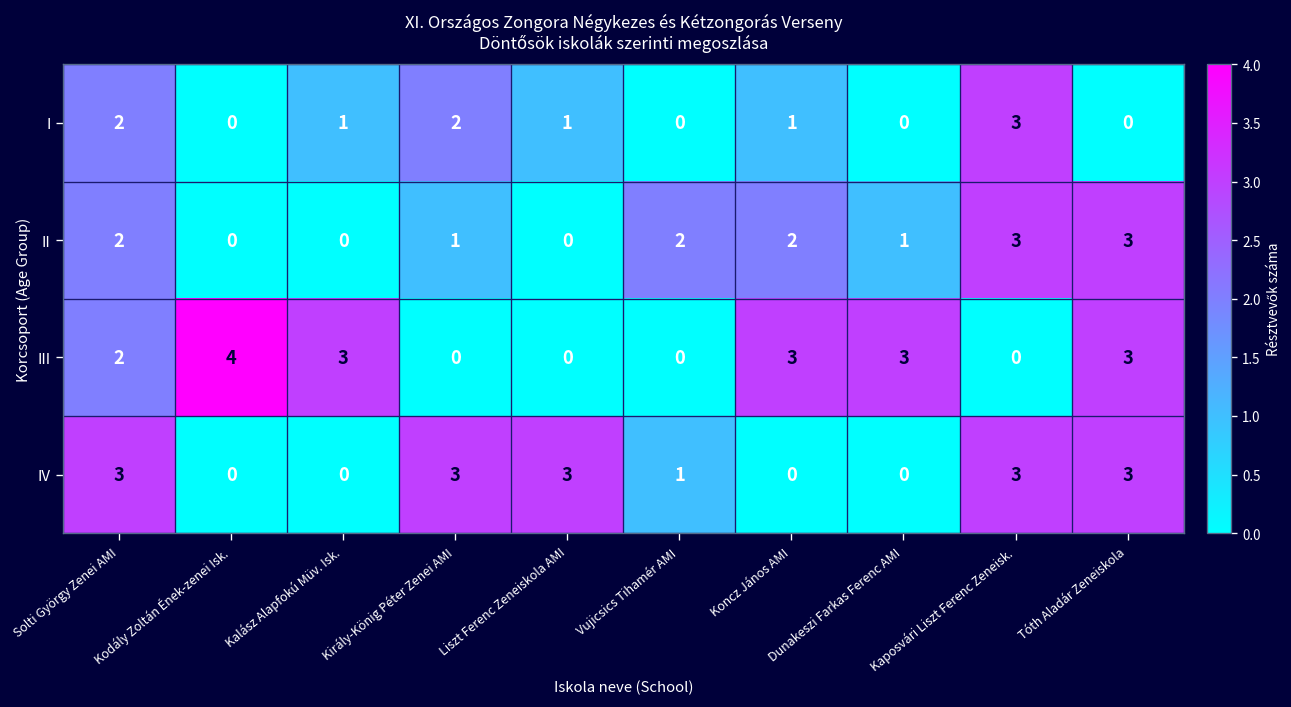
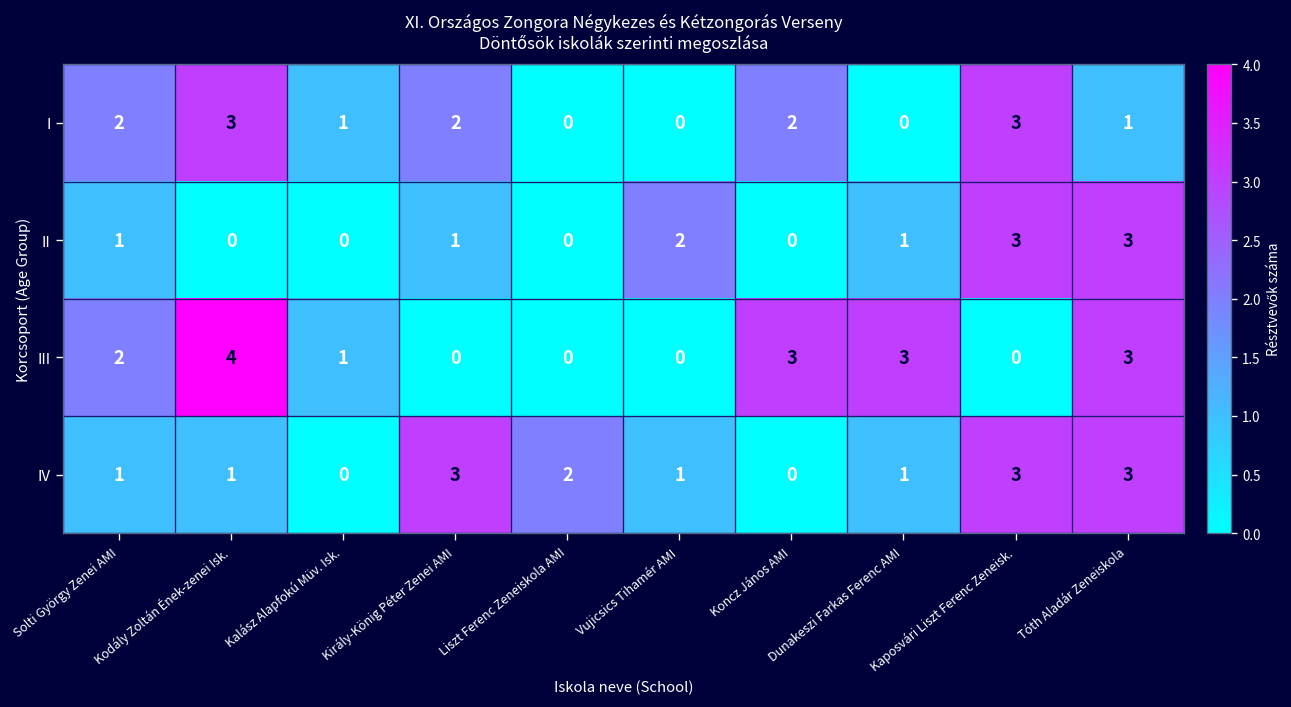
I, Kodály Zoltán Ének-zenei Isk.: 0 -> 3
I, Liszt Ferenc Zeneiskola AMI: 1 -> 0
I, Koncz János AMI: 1 -> 2
I, Tóth Aladár Zeneiskola: 0 -> 1
II, Solti György Zenei AMI: 2 -> 1
II, Koncz János AMI: 2 -> 0
III, Kalász Alapfokú Müv. Isk.: 3 -> 1
IV, Solti György Zenei AMI: 3 -> 1
IV, Kodály Zoltán Ének-zenei Isk.: 0 -> 1
IV, Liszt Ferenc Zeneiskola AMI: 3 -> 2
IV, Dunakeszi Farkas Ferenc AMI: 0 -> 1
